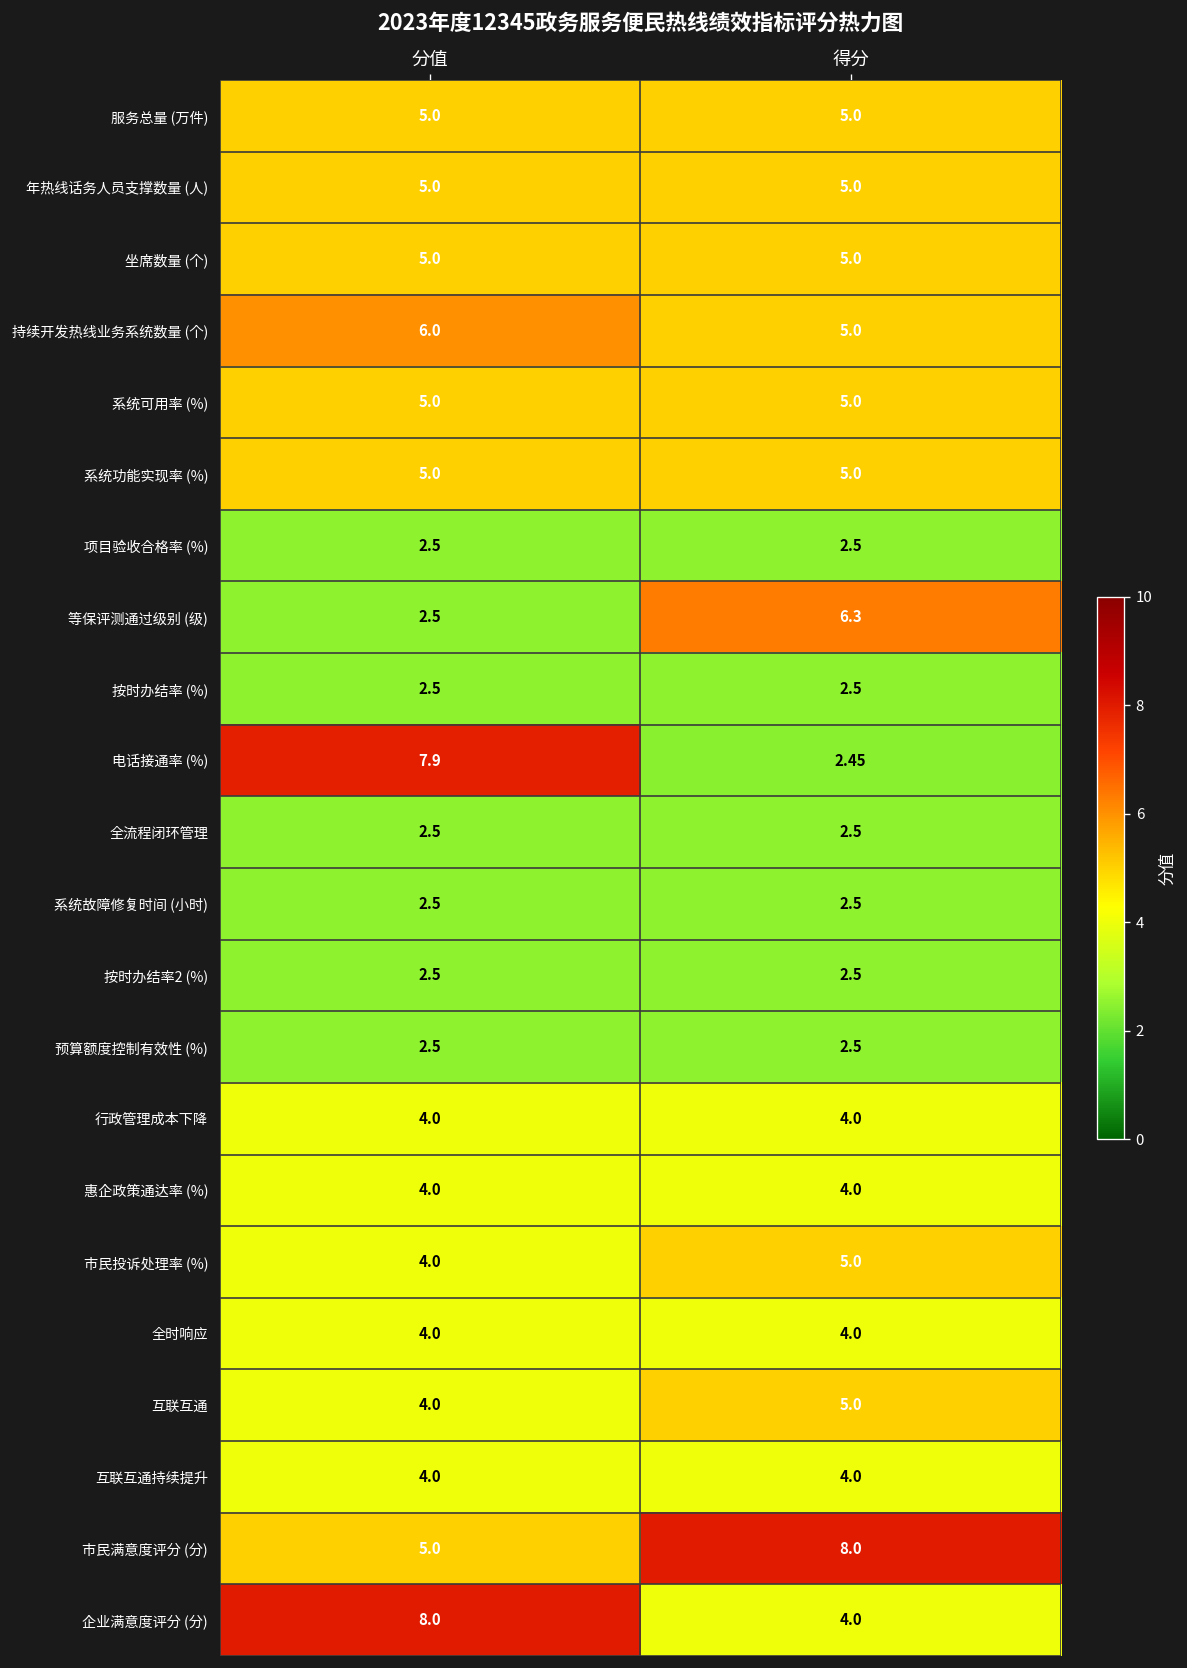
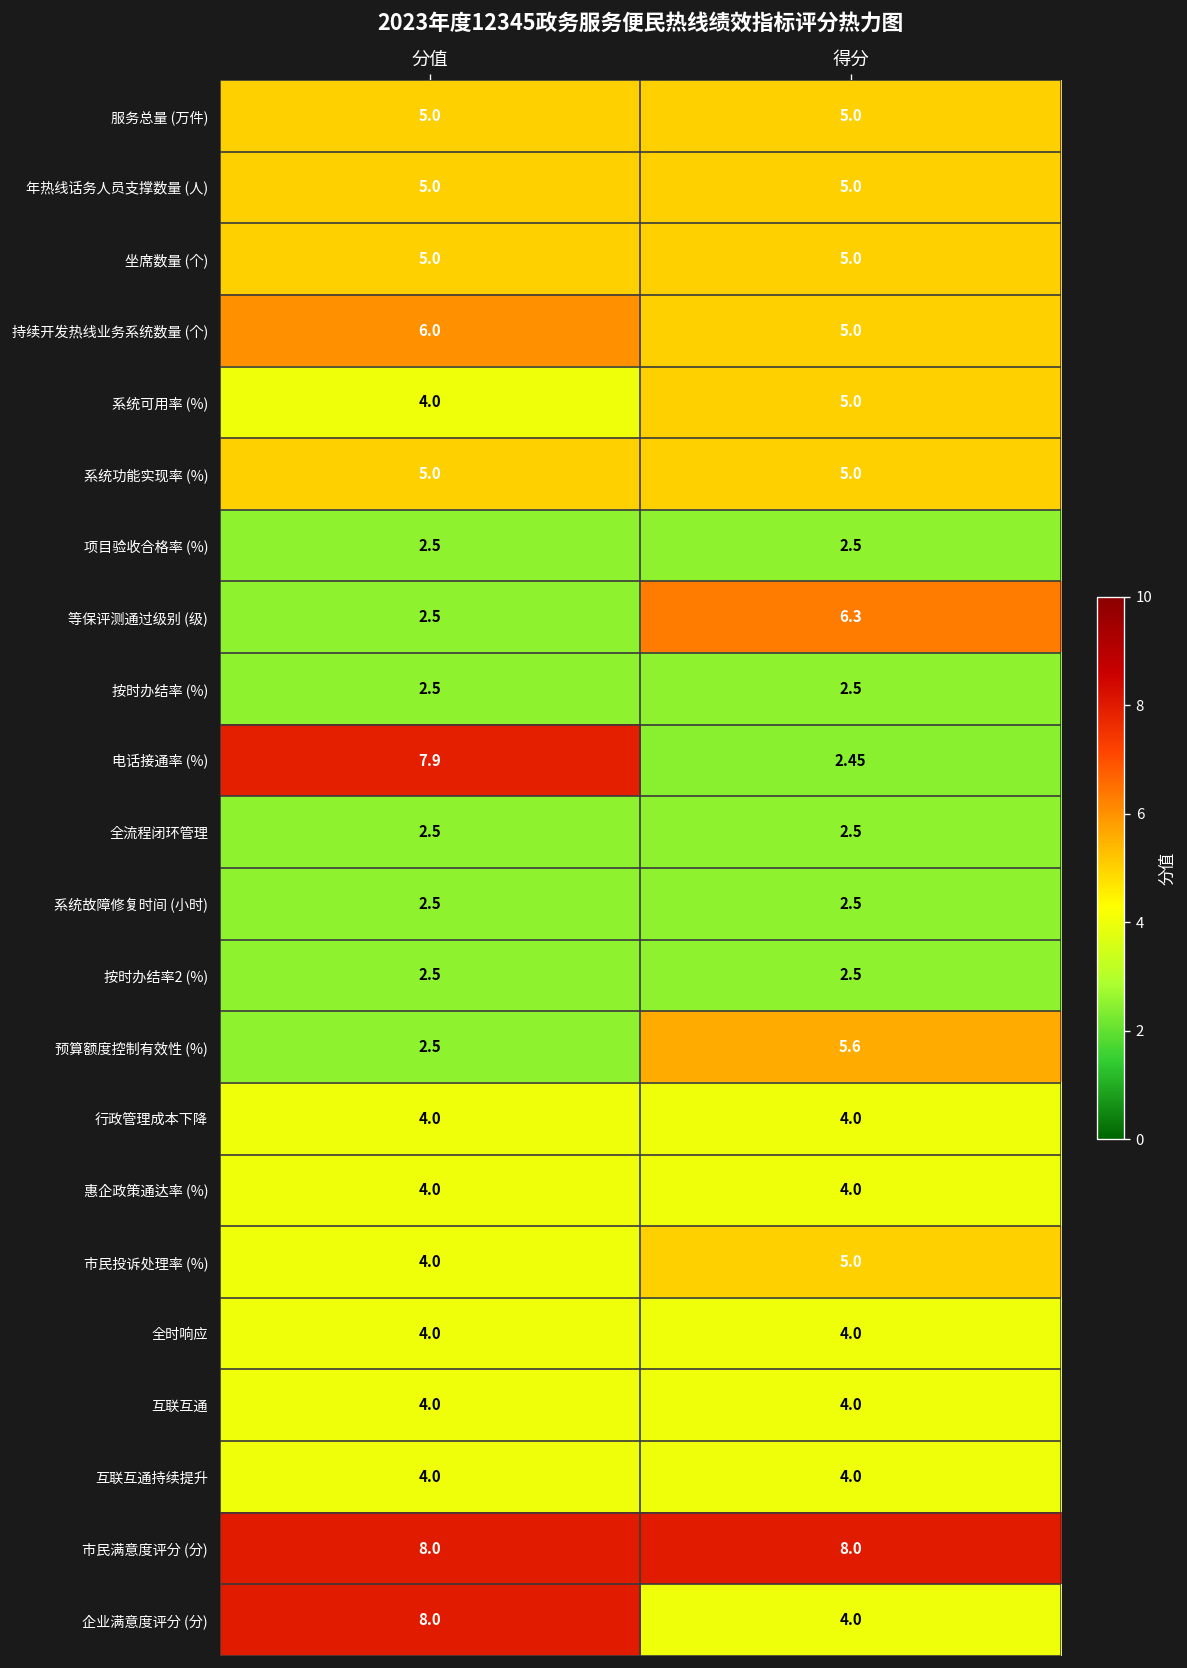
系统可用率 (%), 分值: 5.0 -> 4.0
预算额度控制有效性 (%), 得分: 2.5 -> 5.6
互联互通, 得分: 5.0 -> 4.0
市民满意度评分 (分), 分值: 5.0 -> 8.0
